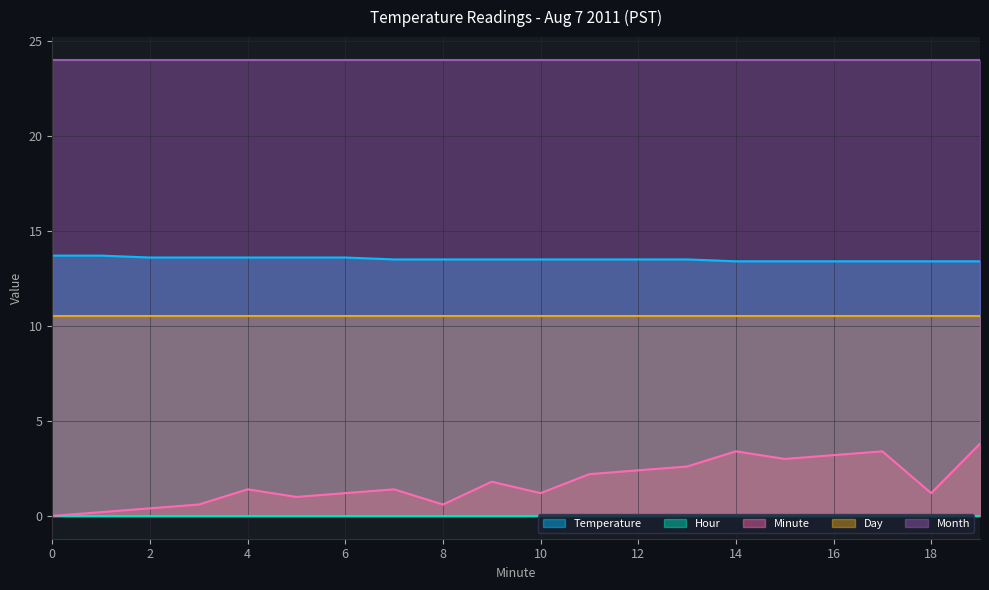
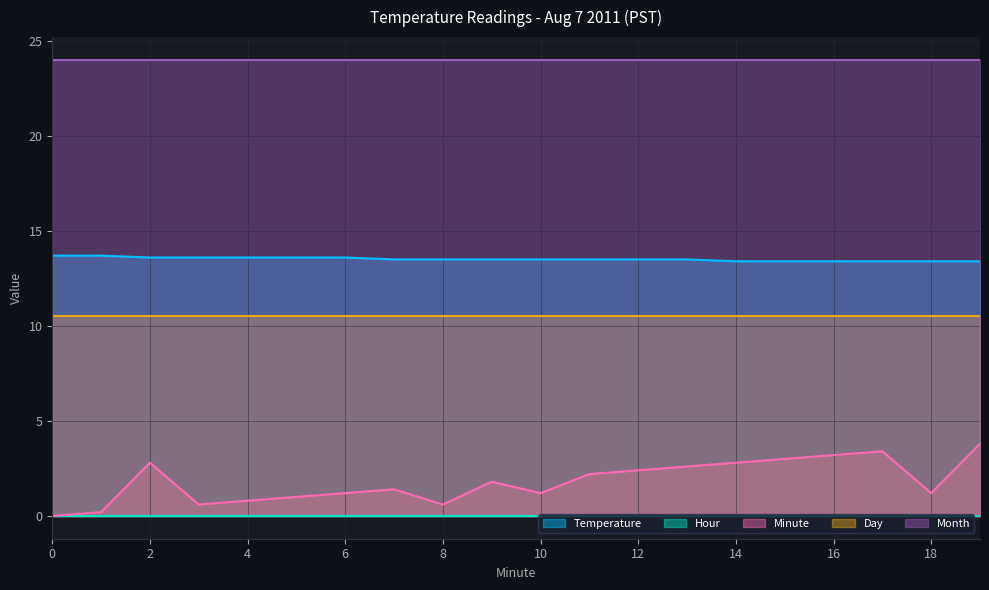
Minute, 2: 0.4 -> 2.8
Minute, 4: 1.4 -> 0.8
Minute, 14: 3.4 -> 2.8
